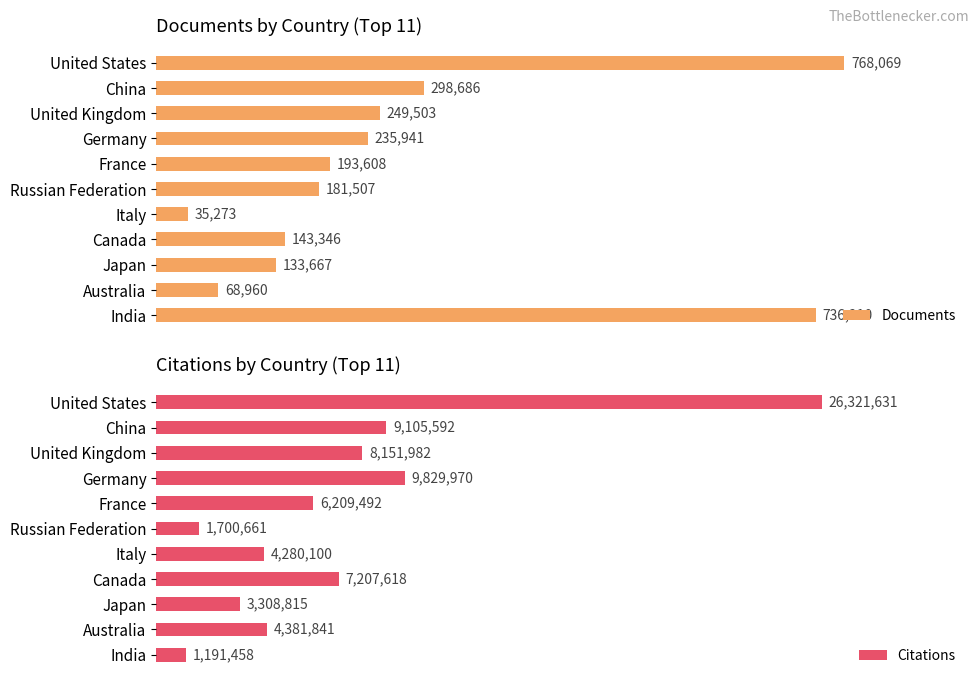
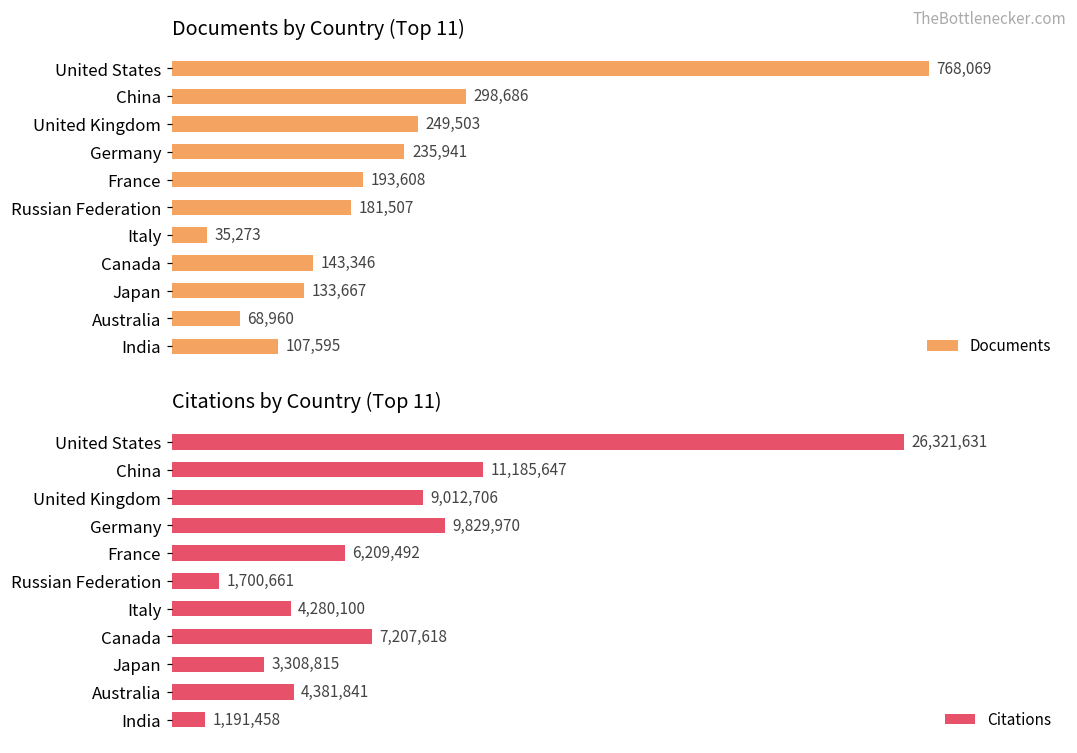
Documents by Country (Top 11), India: 736,210 -> 107,595
Citations by Country (Top 11), China: 9,105,592 -> 11,185,647
Citations by Country (Top 11), United Kingdom: 8,151,982 -> 9,012,706
